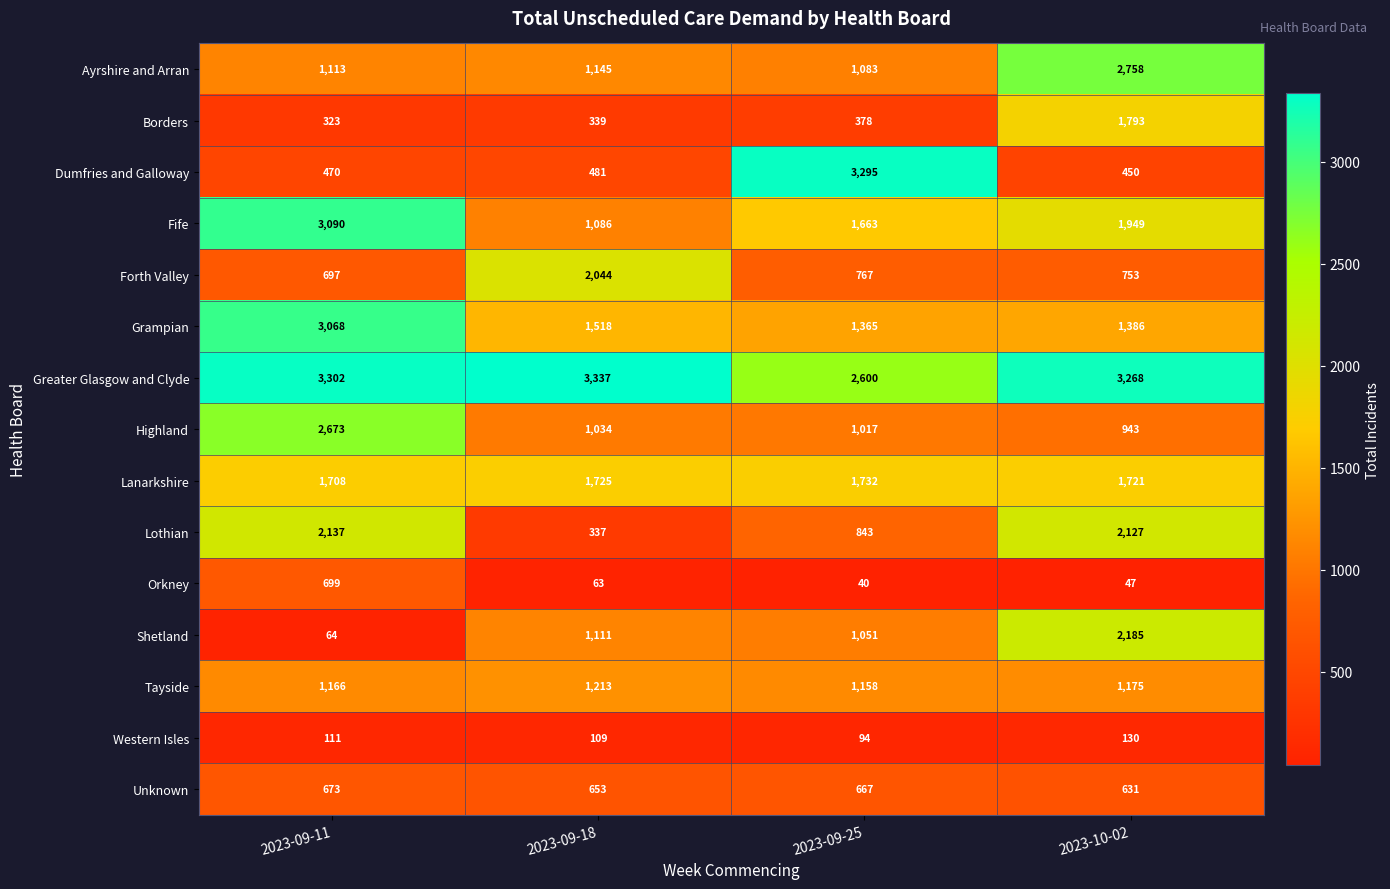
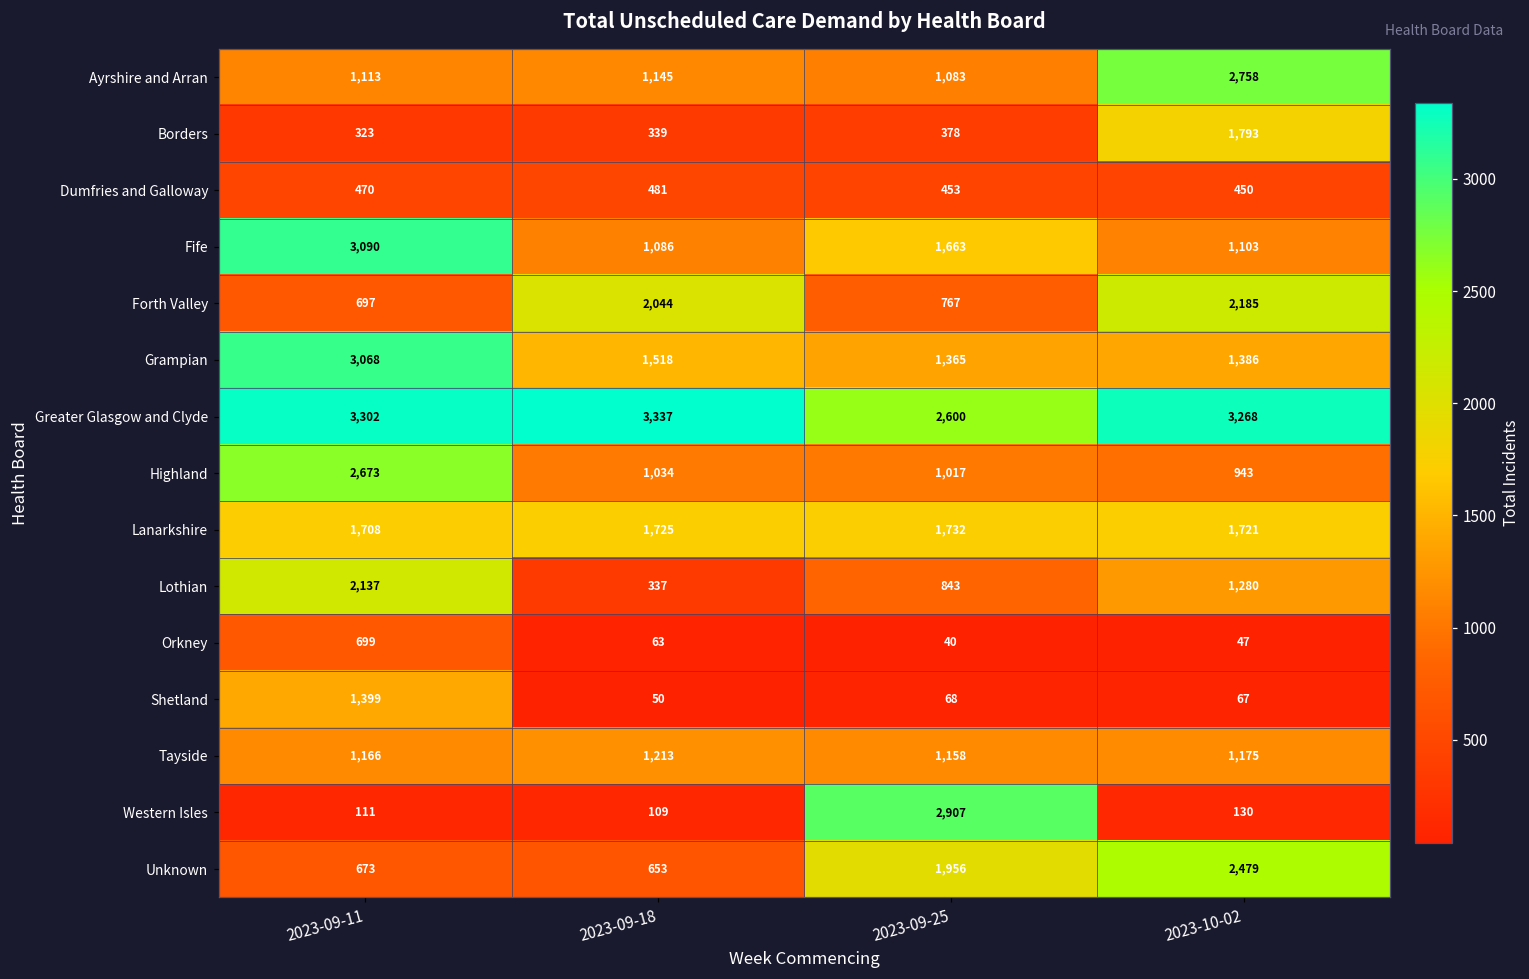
Dumfries and Galloway, 2023-09-25: 3,295 -> 453
Fife, 2023-10-02: 1,949 -> 1,103
Forth Valley, 2023-10-02: 753 -> 2,185
Lothian, 2023-10-02: 2,127 -> 1,280
Shetland, 2023-09-11: 64 -> 1,399
Shetland, 2023-09-18: 1,111 -> 50
Shetland, 2023-09-25: 1,051 -> 68
Shetland, 2023-10-02: 2,185 -> 67
Western Isles, 2023-09-25: 94 -> 2,907
Unknown, 2023-09-25: 667 -> 1,956
Unknown, 2023-10-02: 631 -> 2,479
